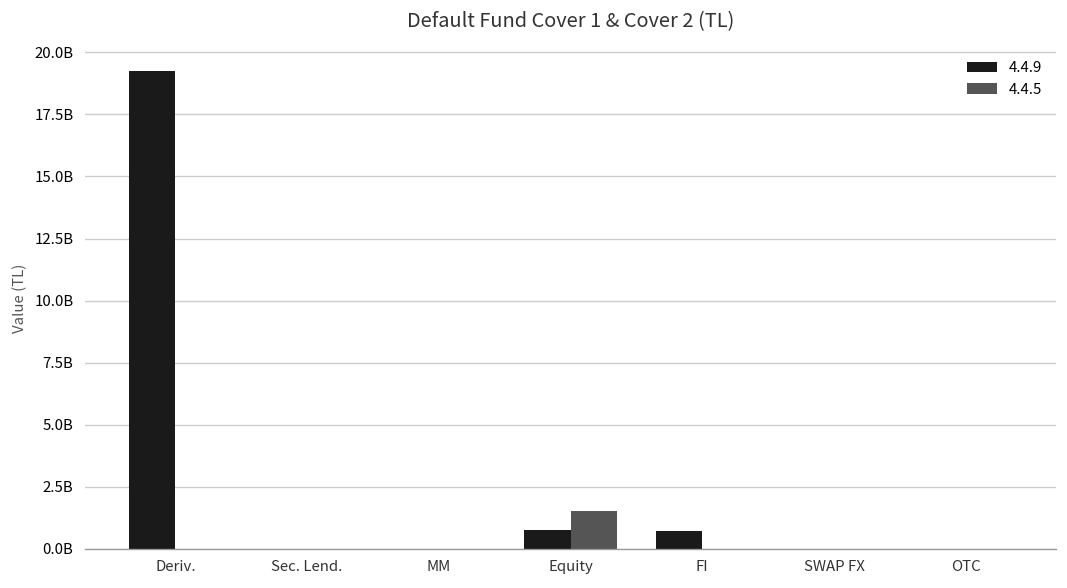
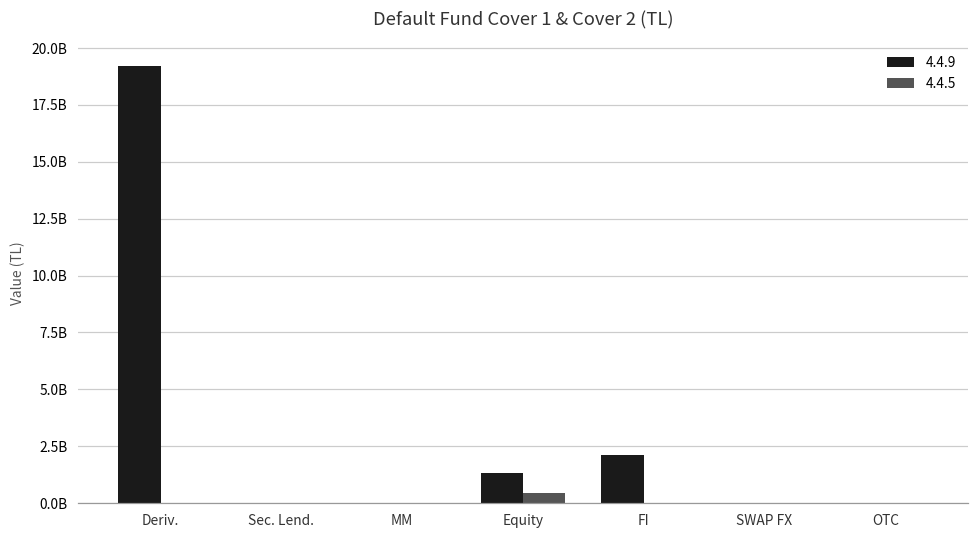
4.4.9, Equity: 800000000 -> 1300000000
4.4.5, Equity: 1500000000 -> 400000000
4.4.9, FI: 700000000 -> 2100000000
